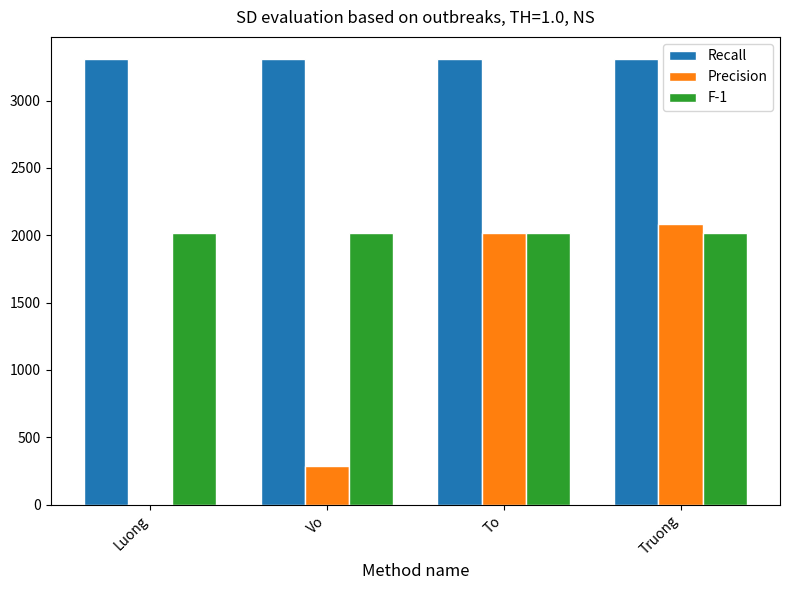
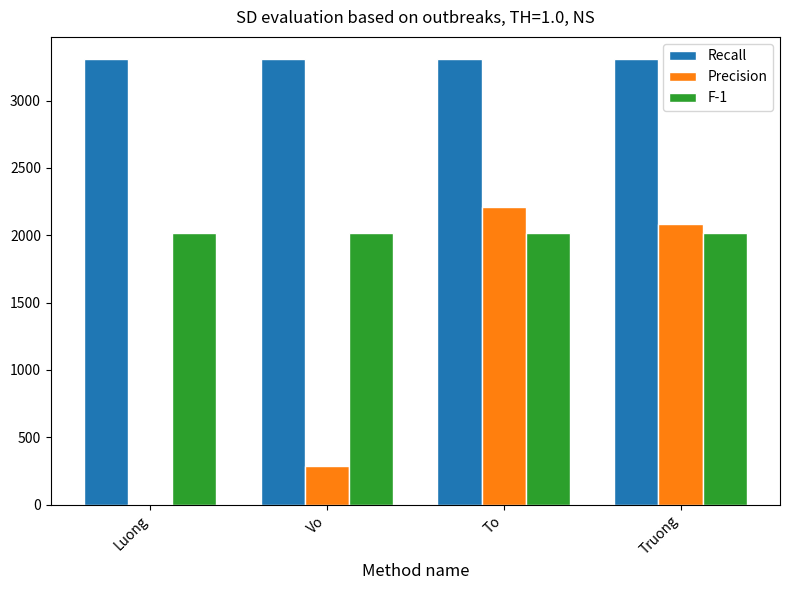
Precision, To: 2020 -> 2210
